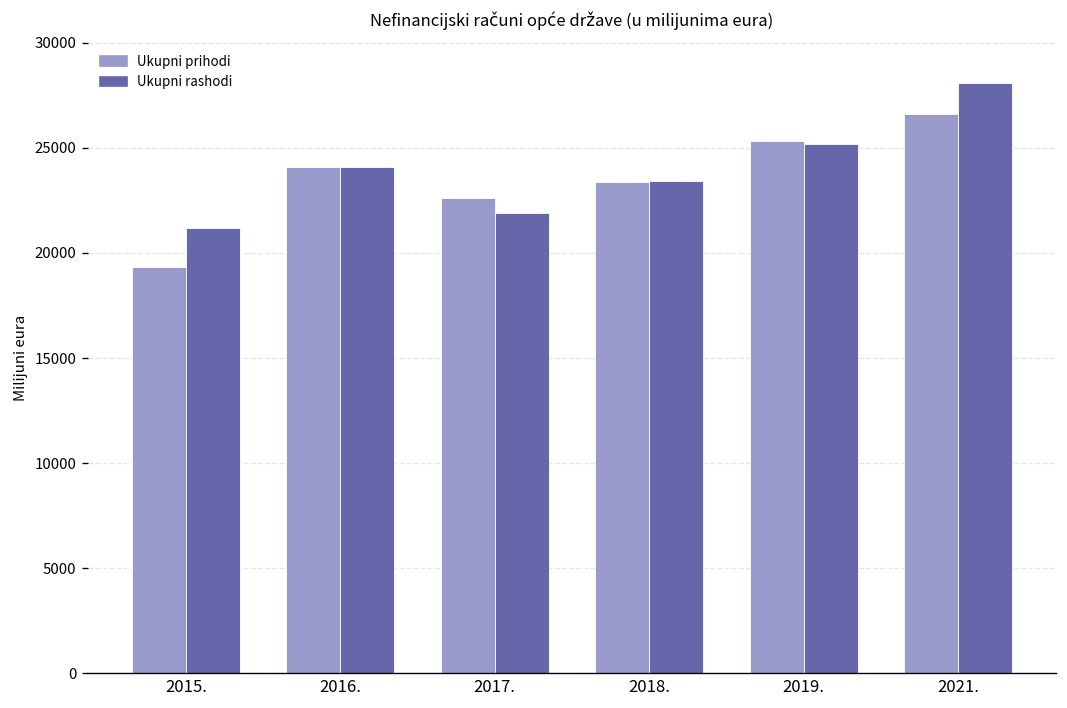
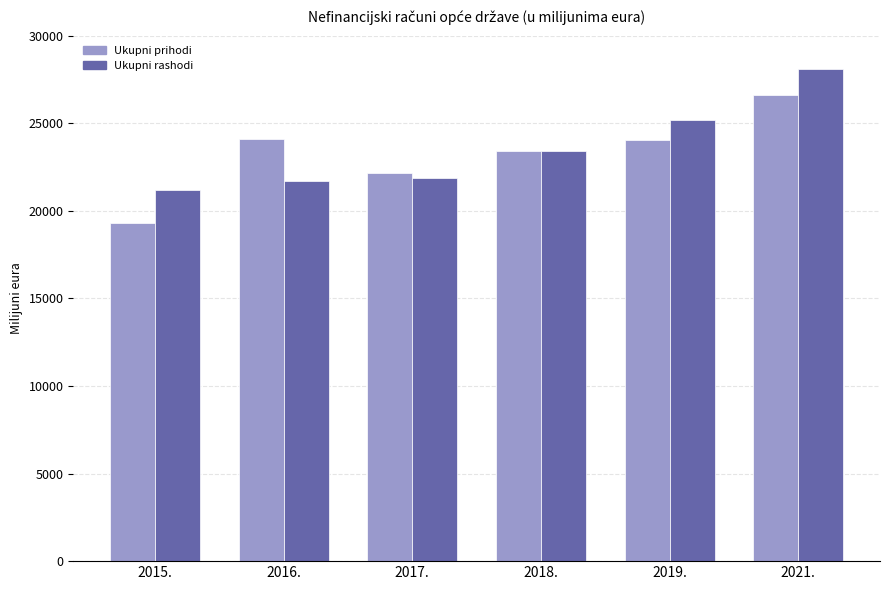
Ukupni rashodi, 2016.: 24100 -> 21700
Ukupni prihodi, 2017.: 22600 -> 22200
Ukupni prihodi, 2019.: 25300 -> 24100
